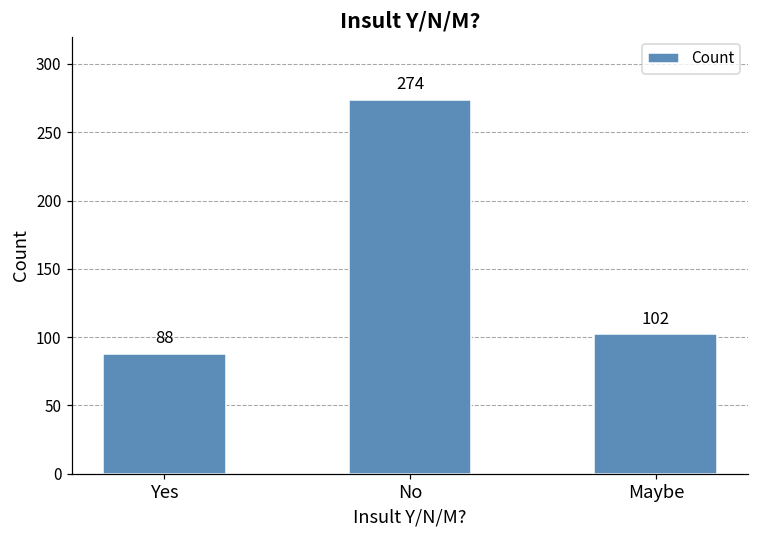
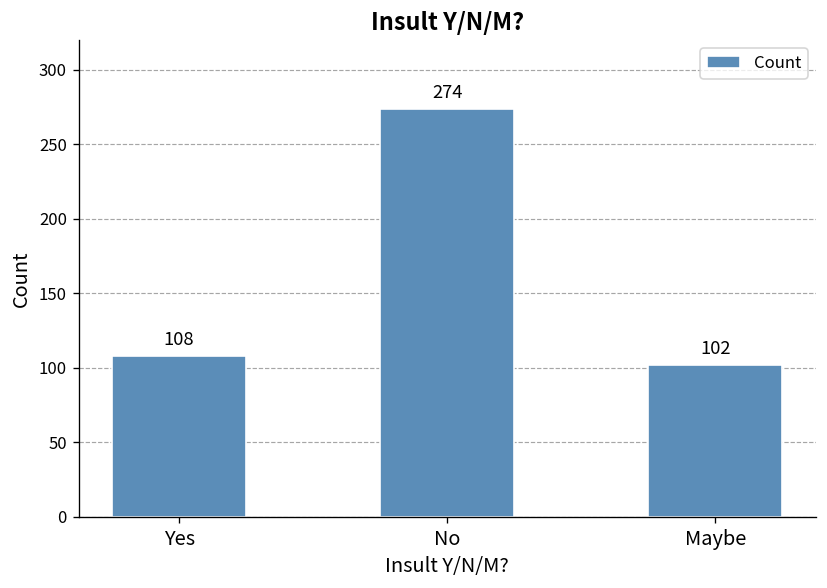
Yes: 88 -> 108
